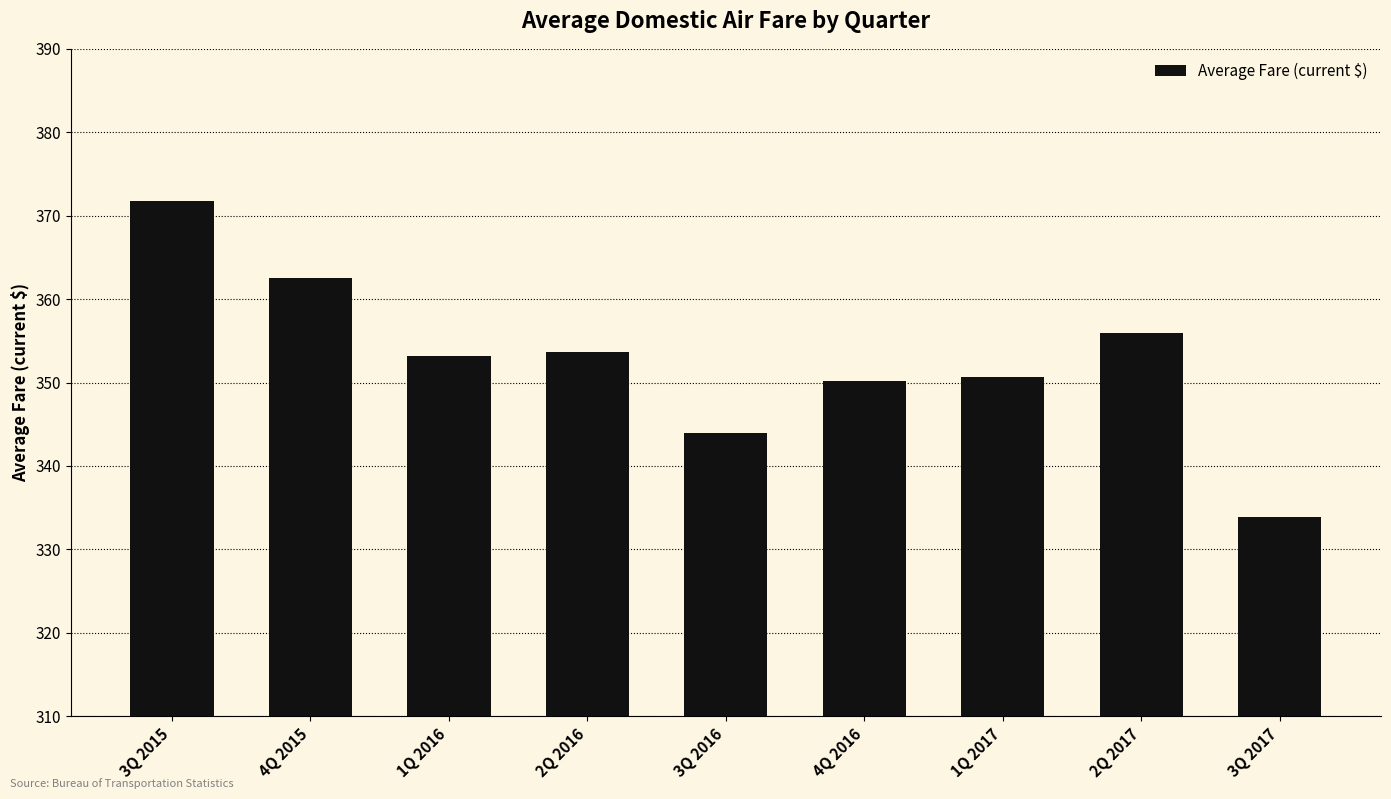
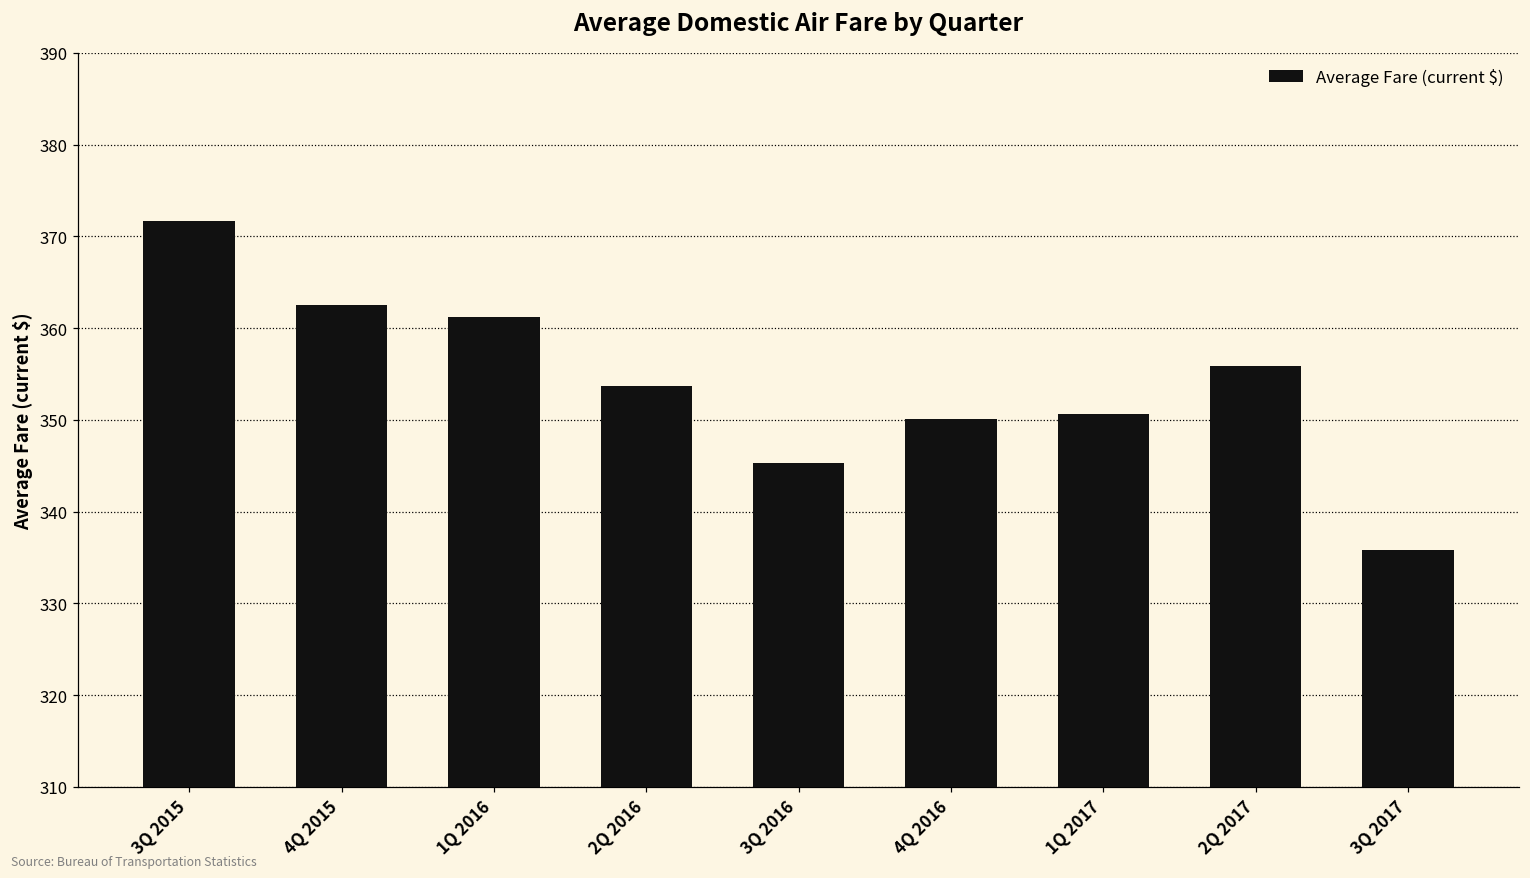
1Q 2016: 353 -> 361
3Q 2016: 344 -> 345
3Q 2017: 334 -> 336
